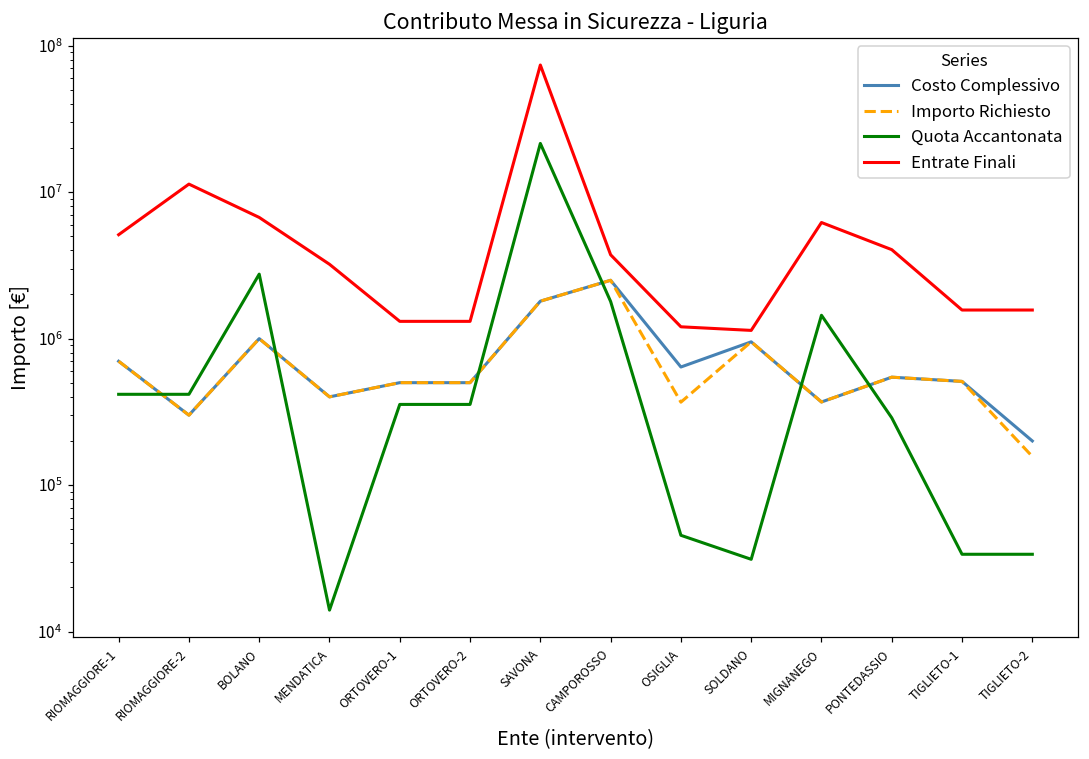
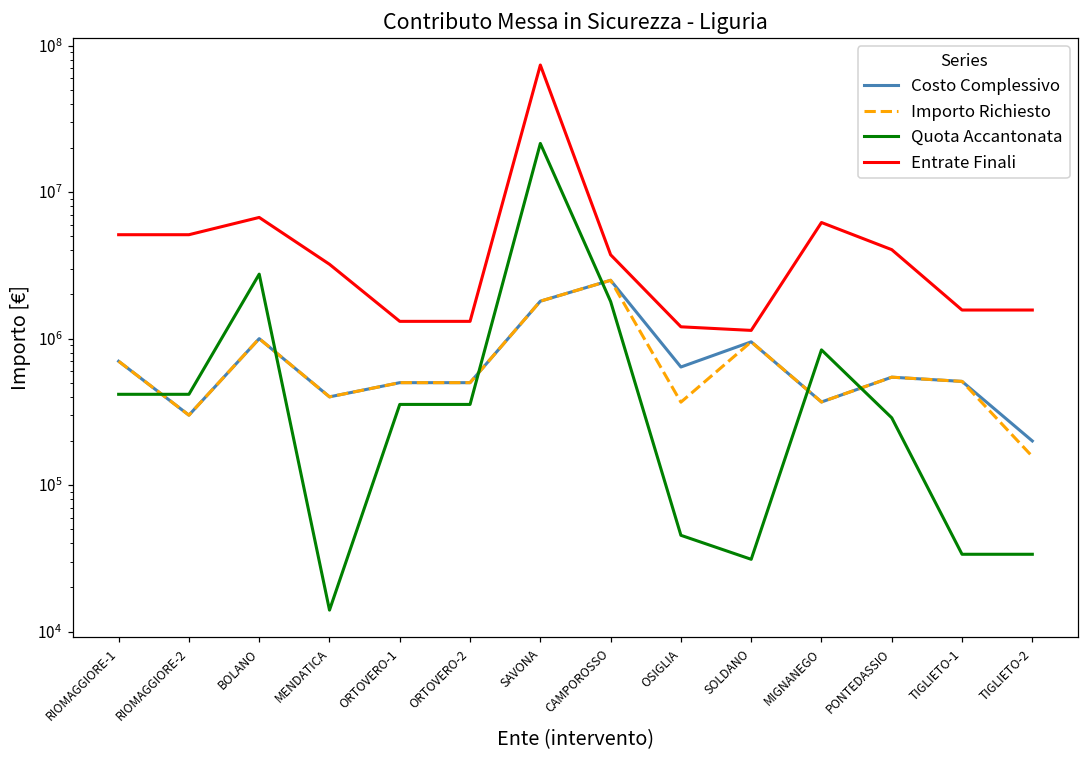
Entrate Finali, RIOMAGGIORE-2: 11000000 -> 5100000
Quota Accantonata, MIGNANEGO: 1400000 -> 800000
